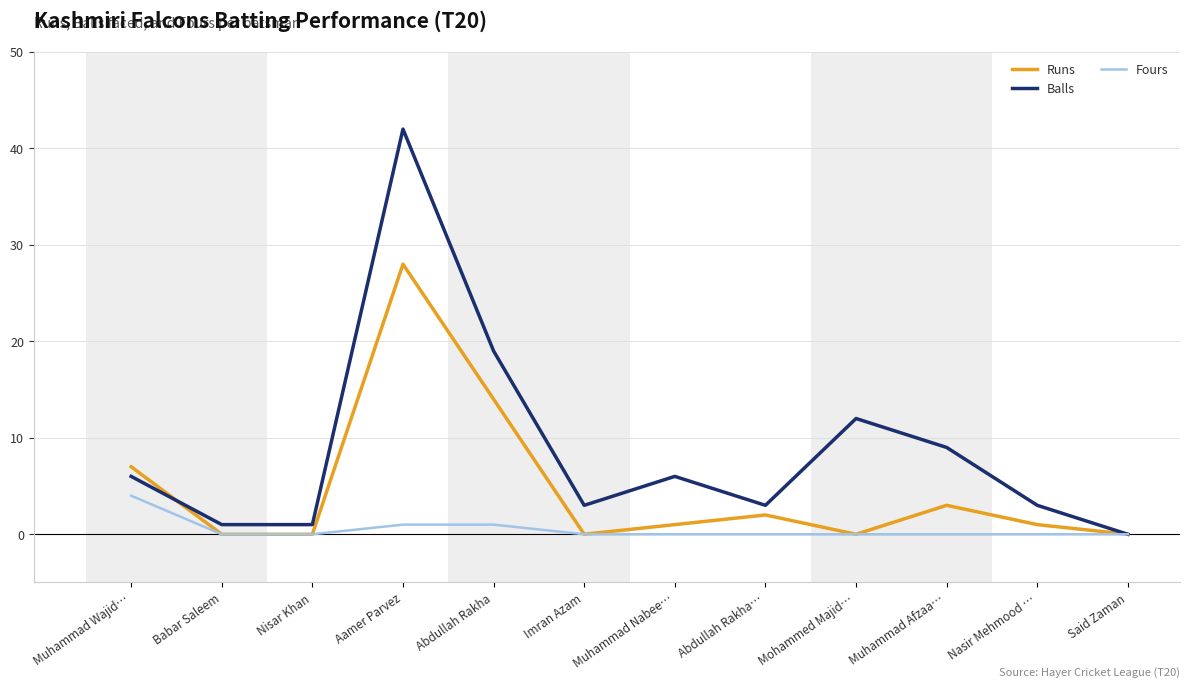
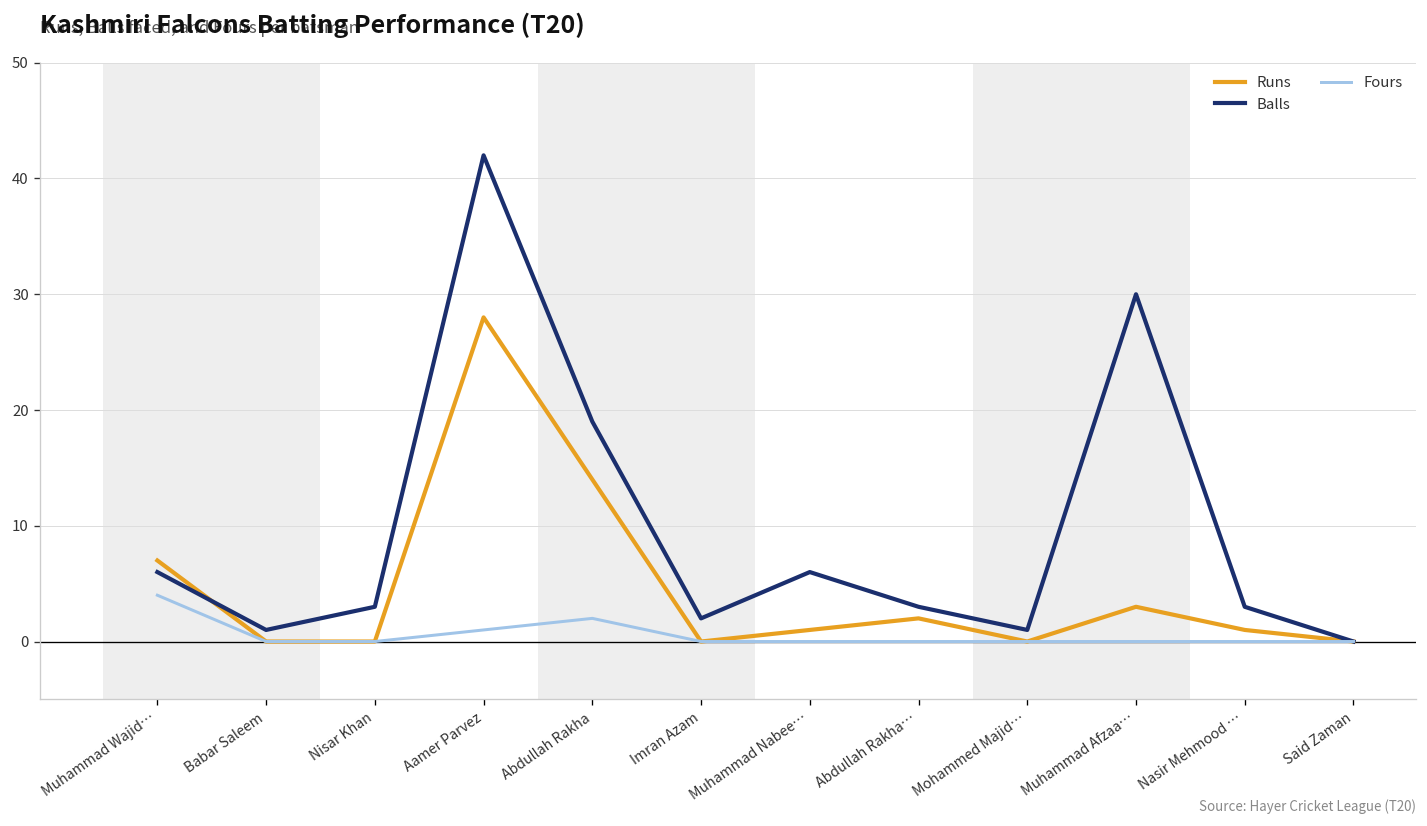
Balls, Nisar Khan: 1 -> 3
Fours, Abdullah Rakha: 1 -> 2
Balls, Imran Azam: 3 -> 2
Balls, Mohammed Majid…: 12 -> 1
Balls, Muhammad Afzaa…: 9 -> 30
